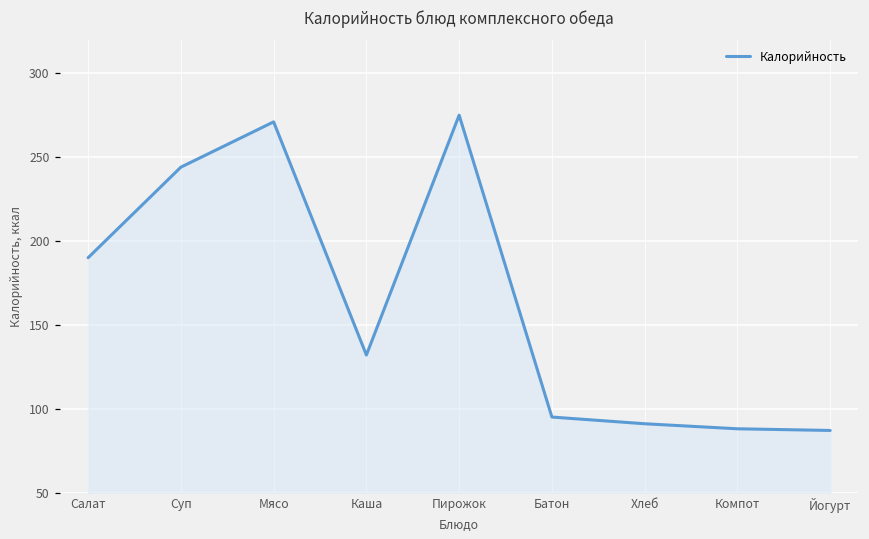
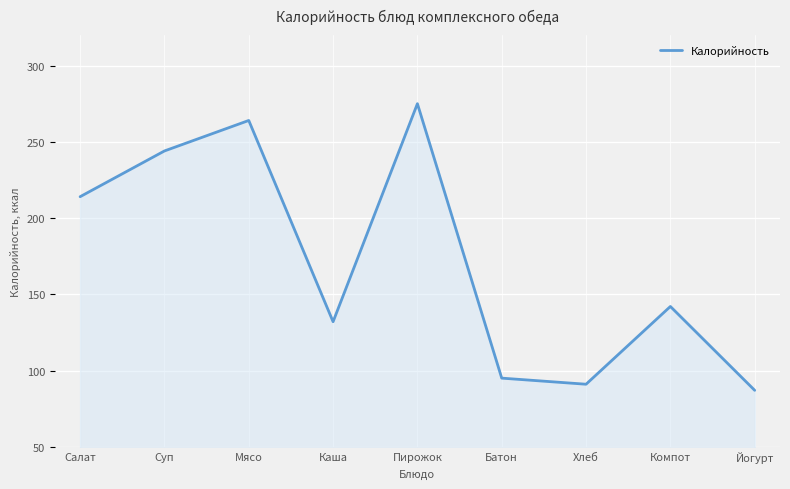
Салат: 190 -> 214
Мясо: 271 -> 264
Компот: 88 -> 142
